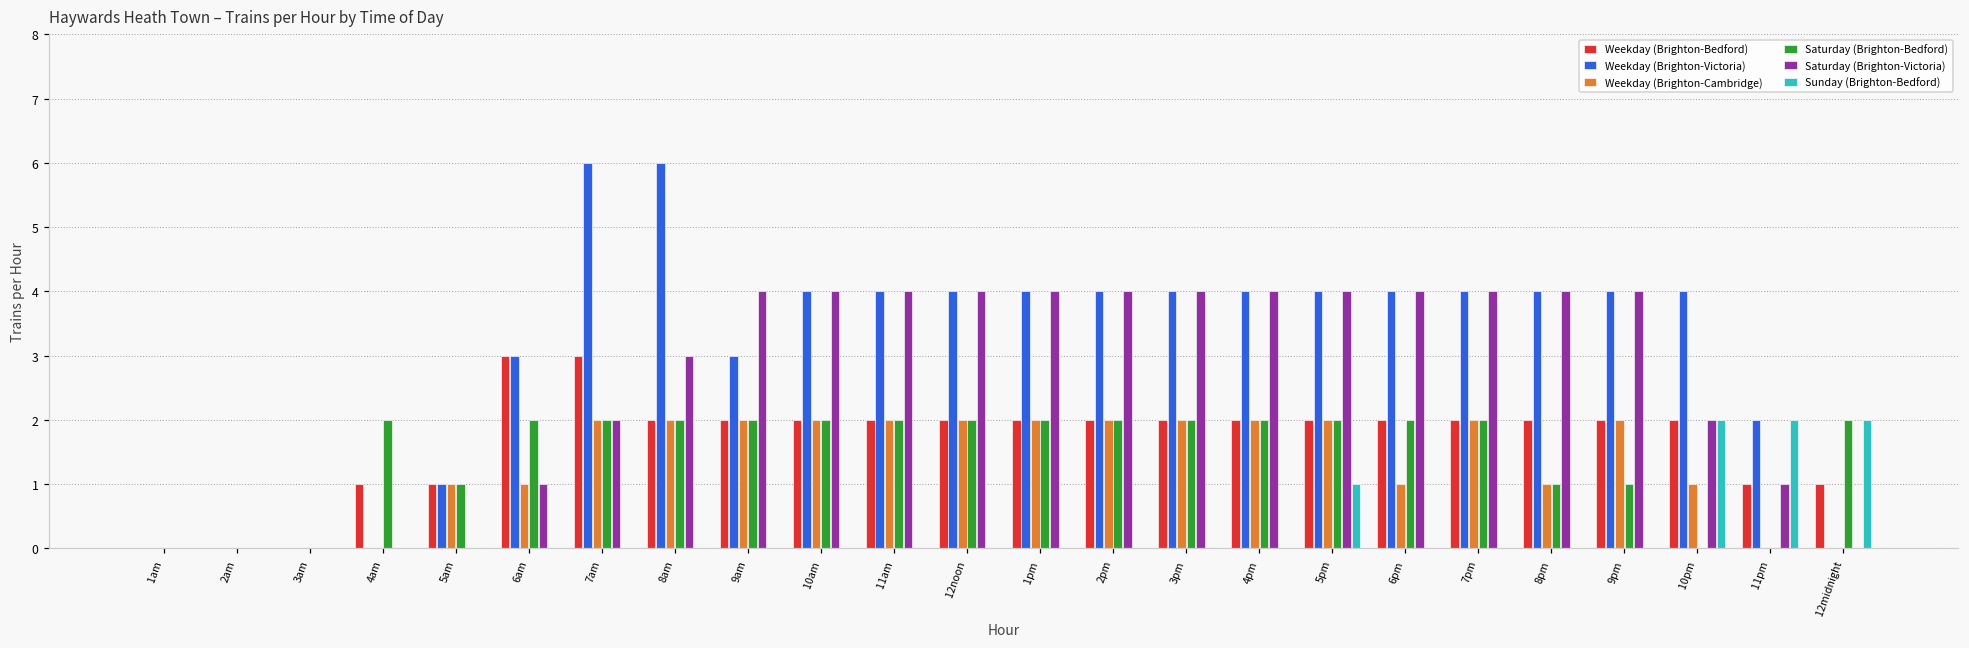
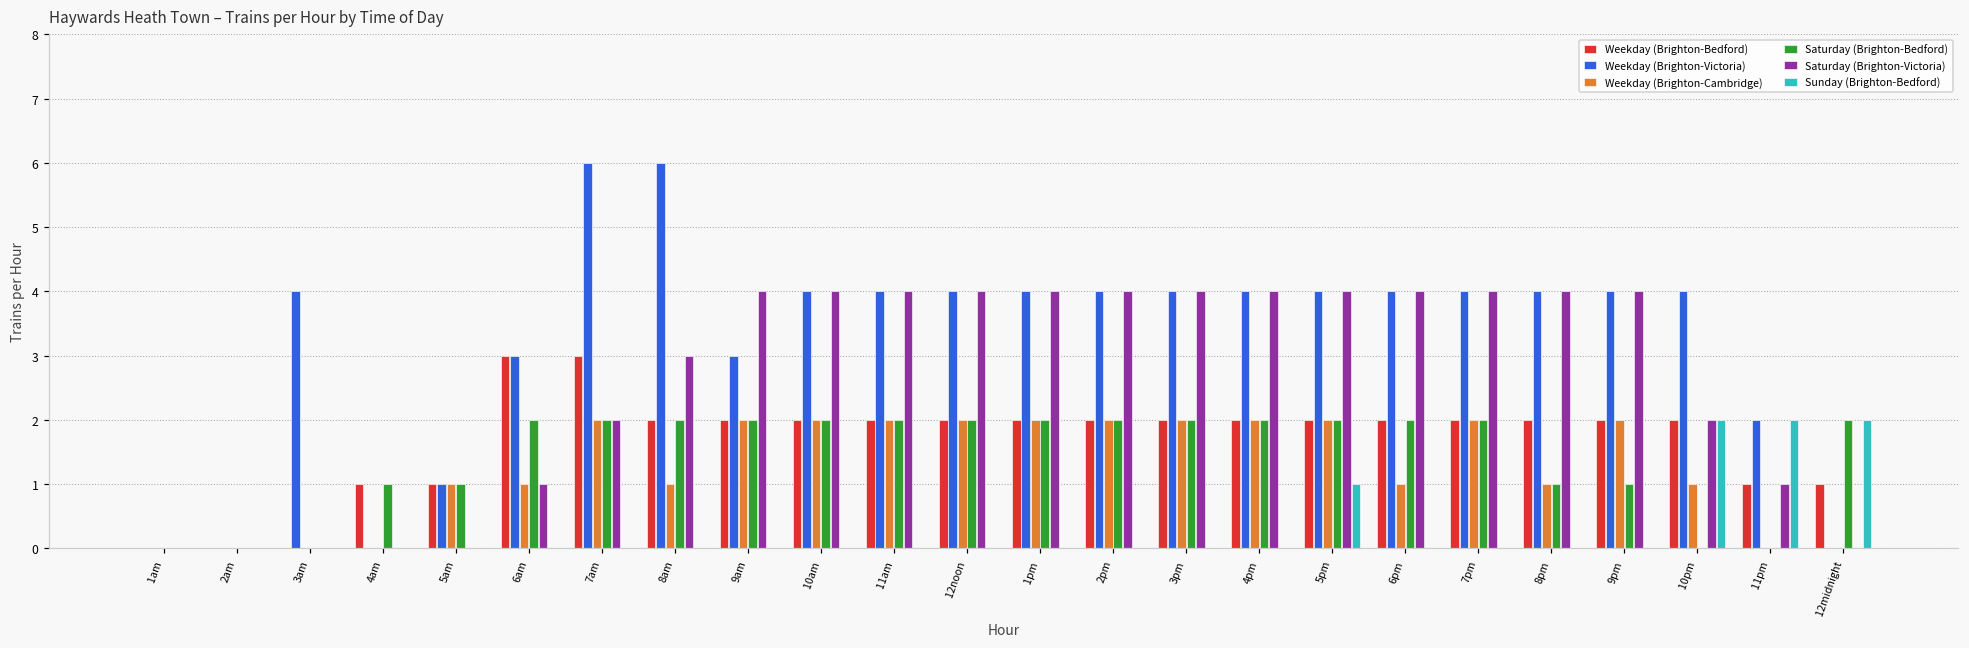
Weekday (Brighton-Victoria), 3am: 0 -> 4
Saturday (Brighton-Bedford), 4am: 2 -> 1
Weekday (Brighton-Cambridge), 8am: 2 -> 1
